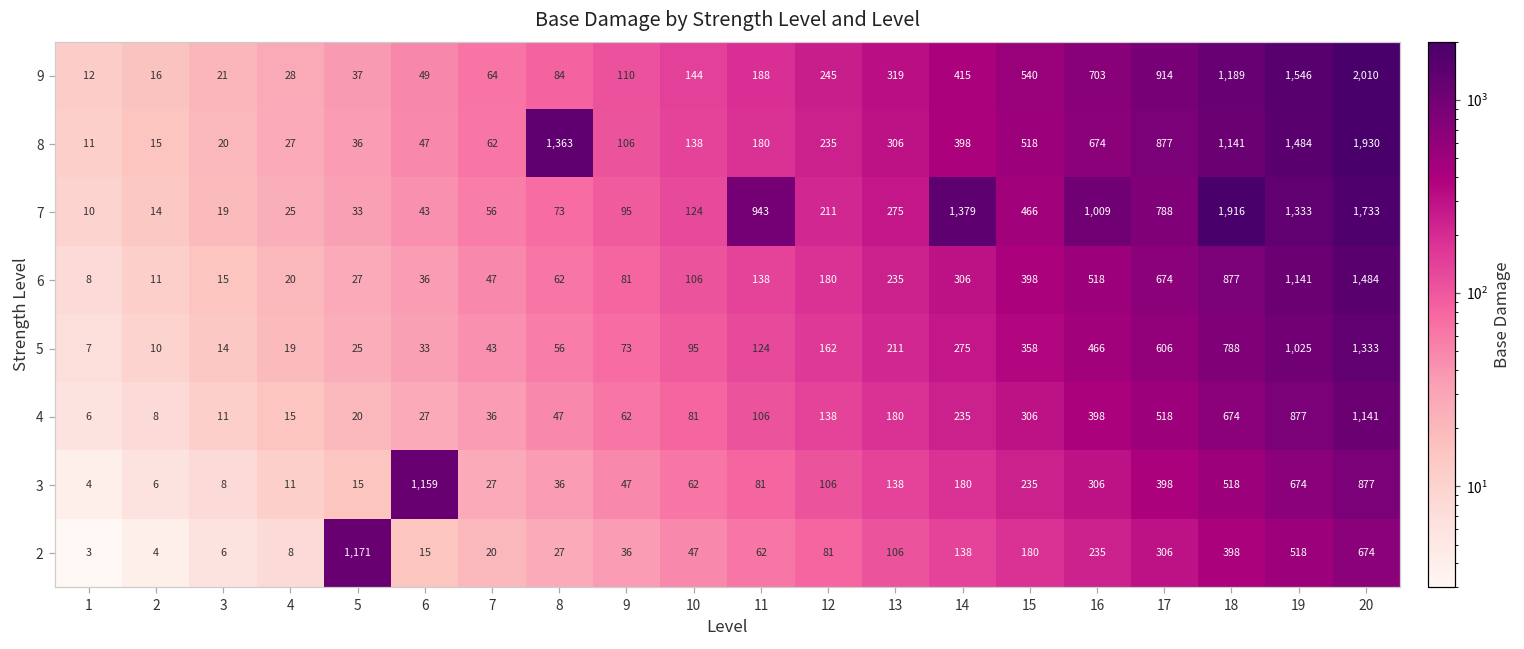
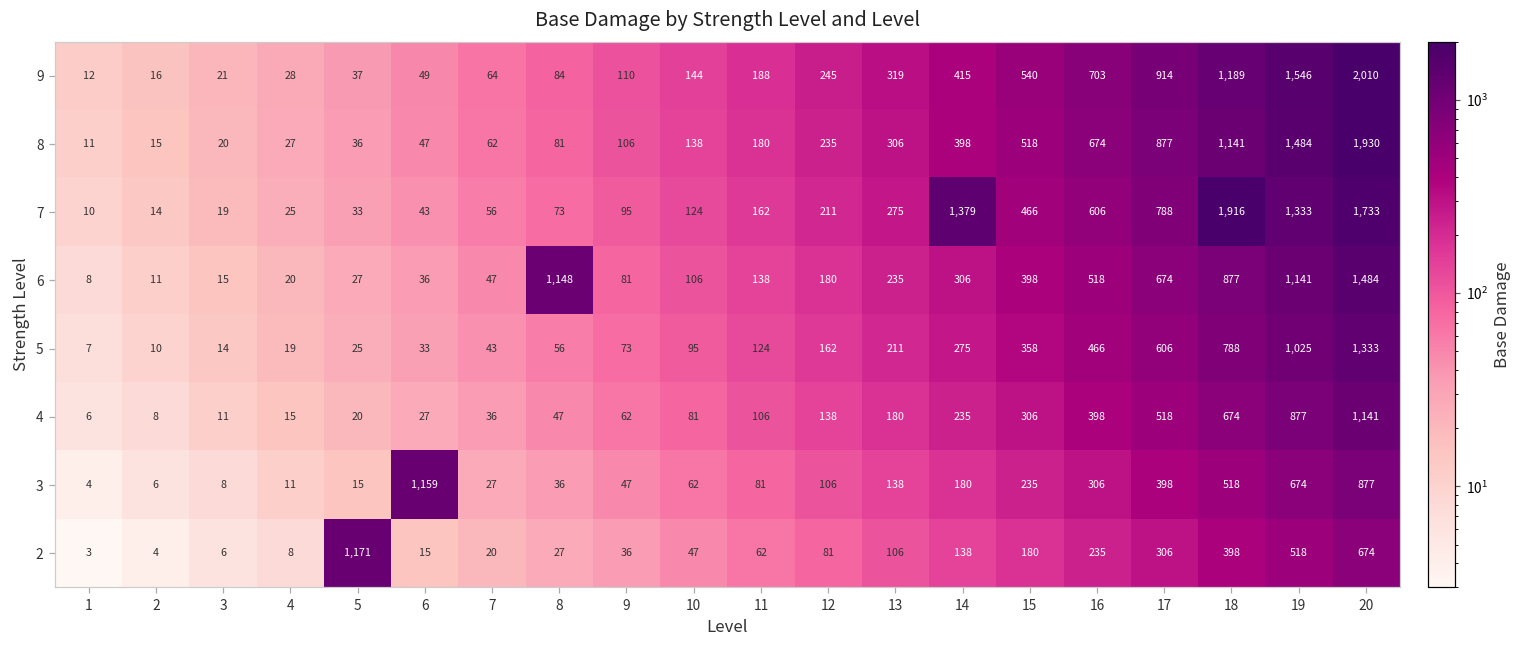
8, 8: 1,363 -> 81
7, 11: 943 -> 162
7, 16: 1,009 -> 606
6, 8: 62 -> 1,148
